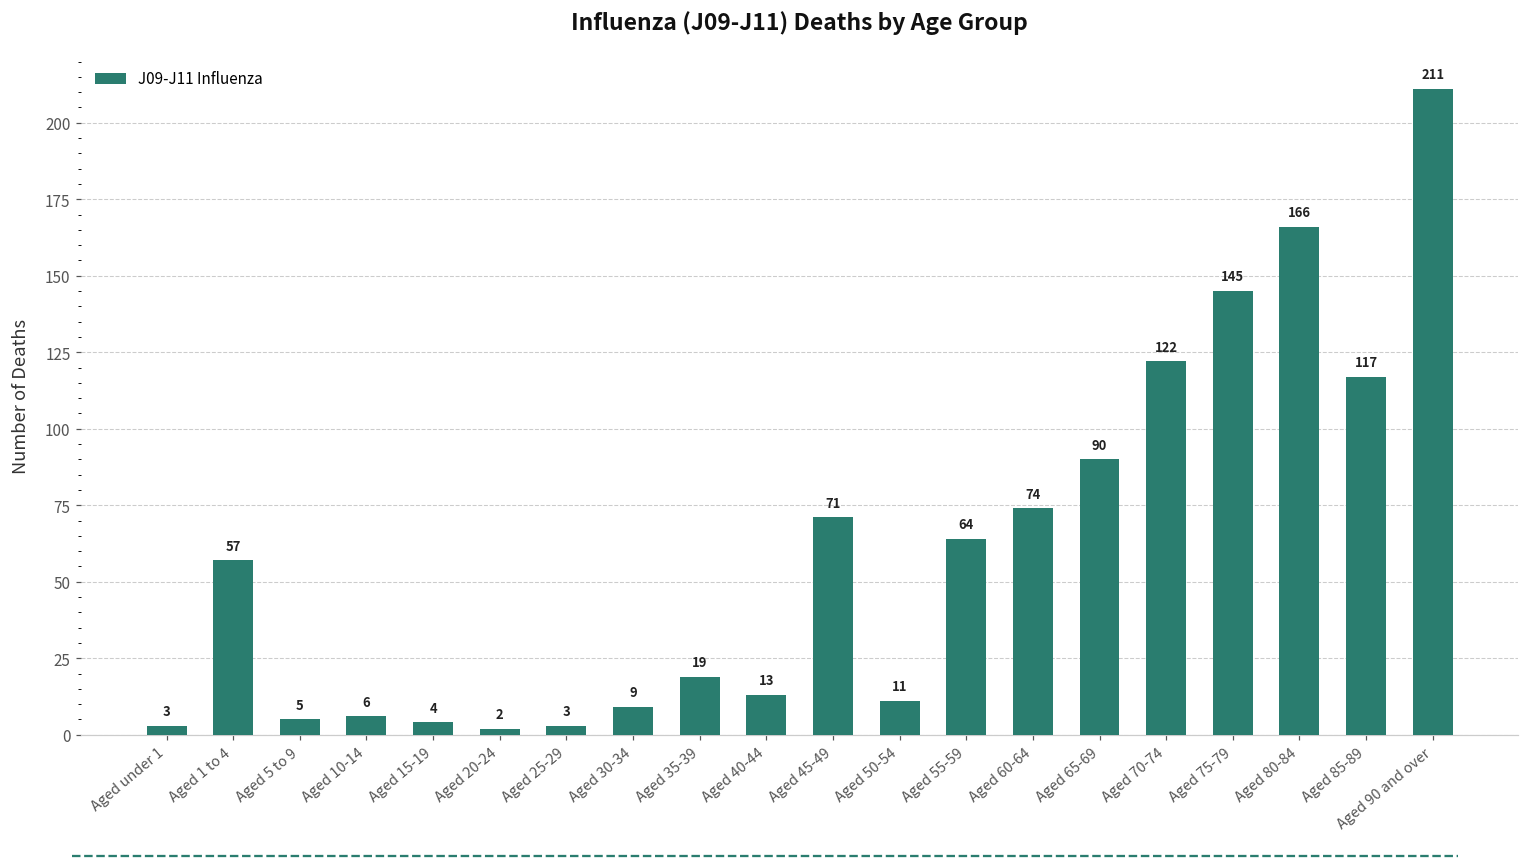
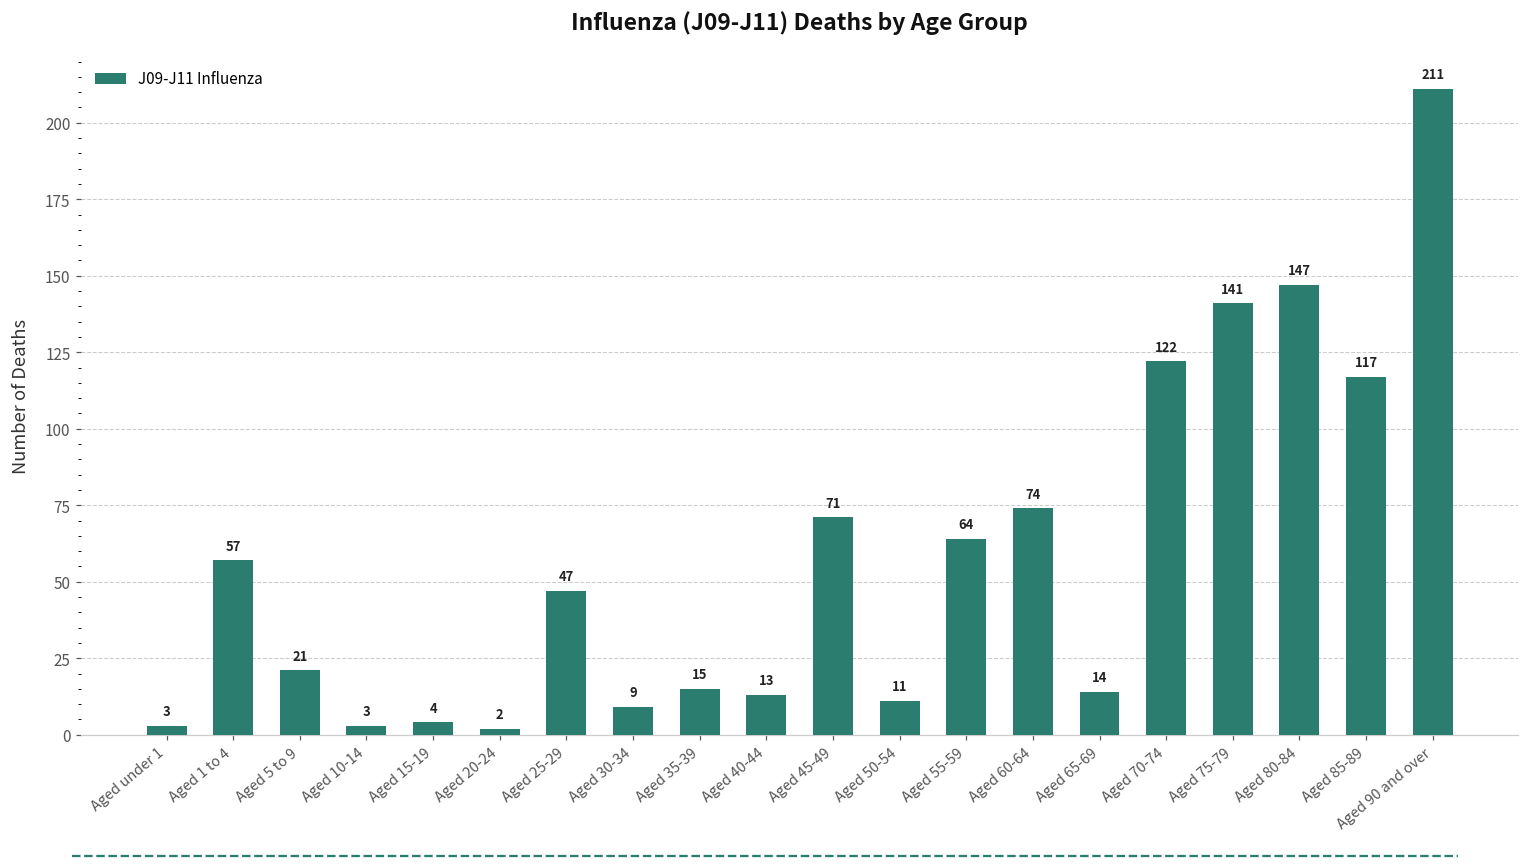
Aged 5 to 9: 5 -> 21
Aged 10-14: 6 -> 3
Aged 25-29: 3 -> 47
Aged 35-39: 19 -> 15
Aged 65-69: 90 -> 14
Aged 75-79: 145 -> 141
Aged 80-84: 166 -> 147
